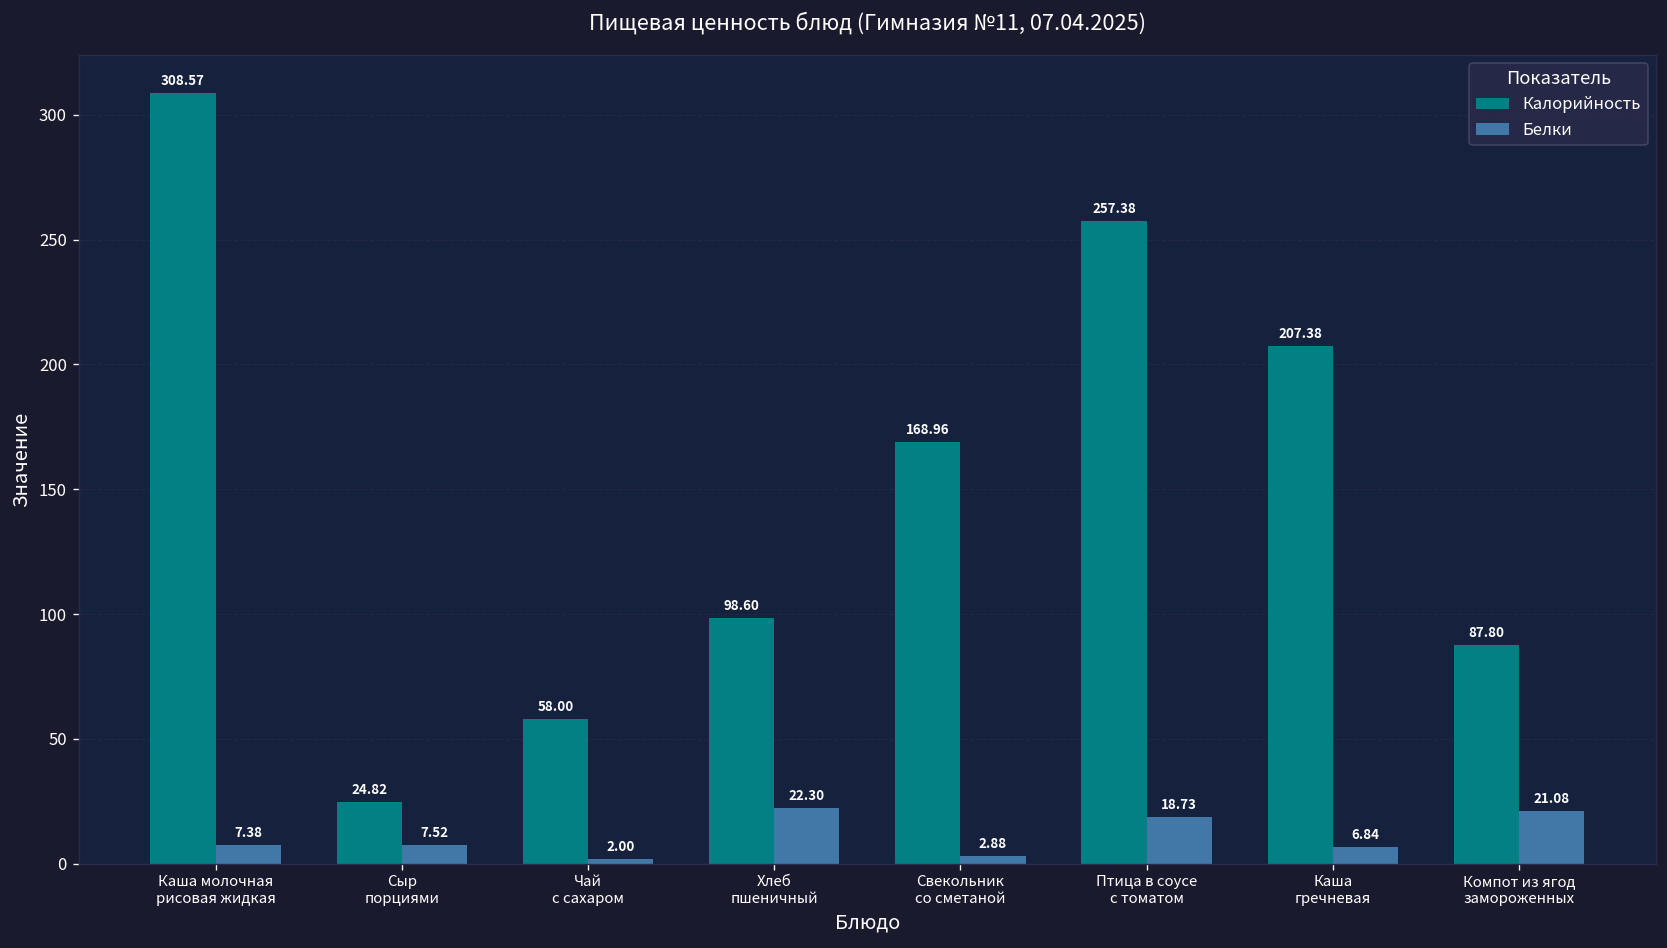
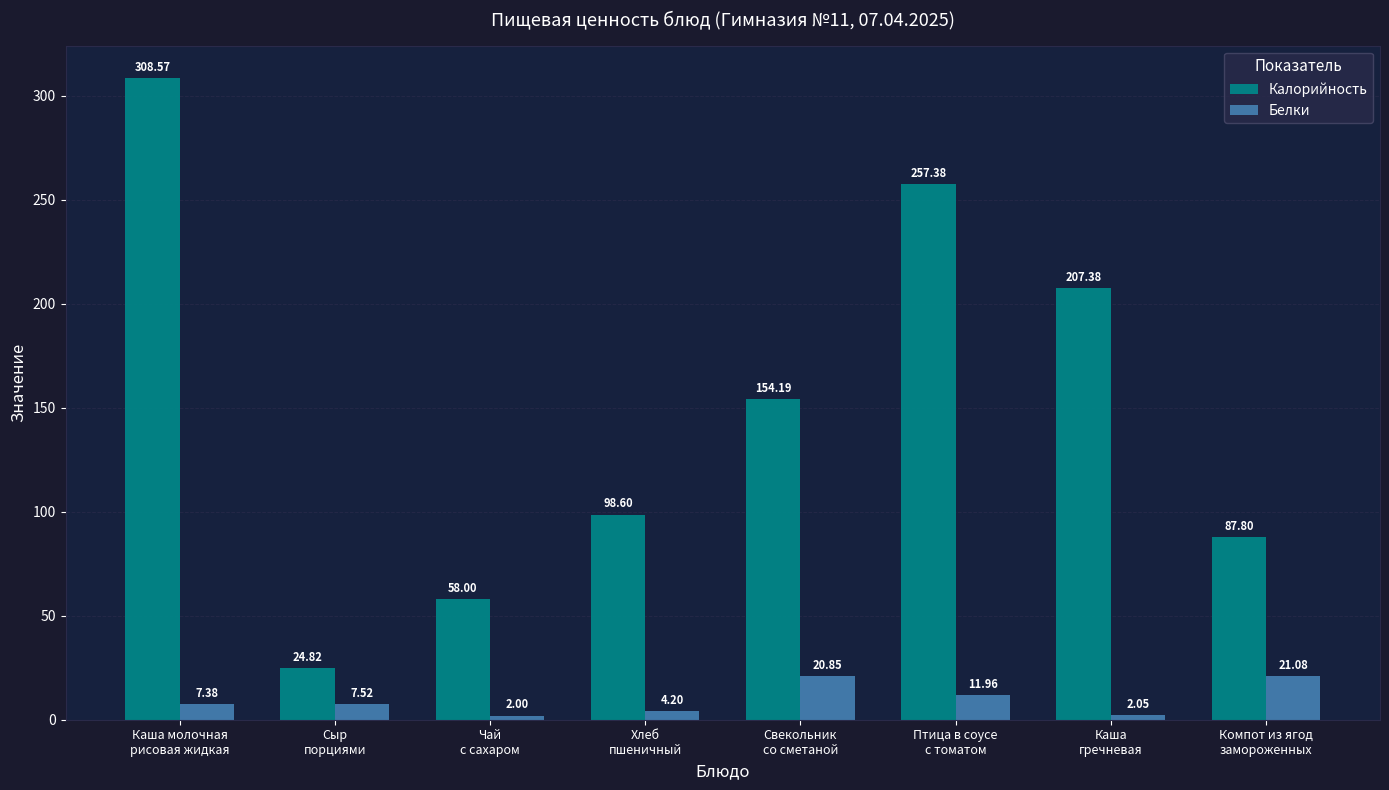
Белки, Хлеб пшеничный: 22.30 -> 4.20
Калорийность, Свекольник со сметаной: 168.96 -> 154.19
Белки, Свекольник со сметаной: 2.88 -> 20.85
Белки, Птица в соусе с томатом: 18.73 -> 11.96
Белки, Каша гречневая: 6.84 -> 2.05
